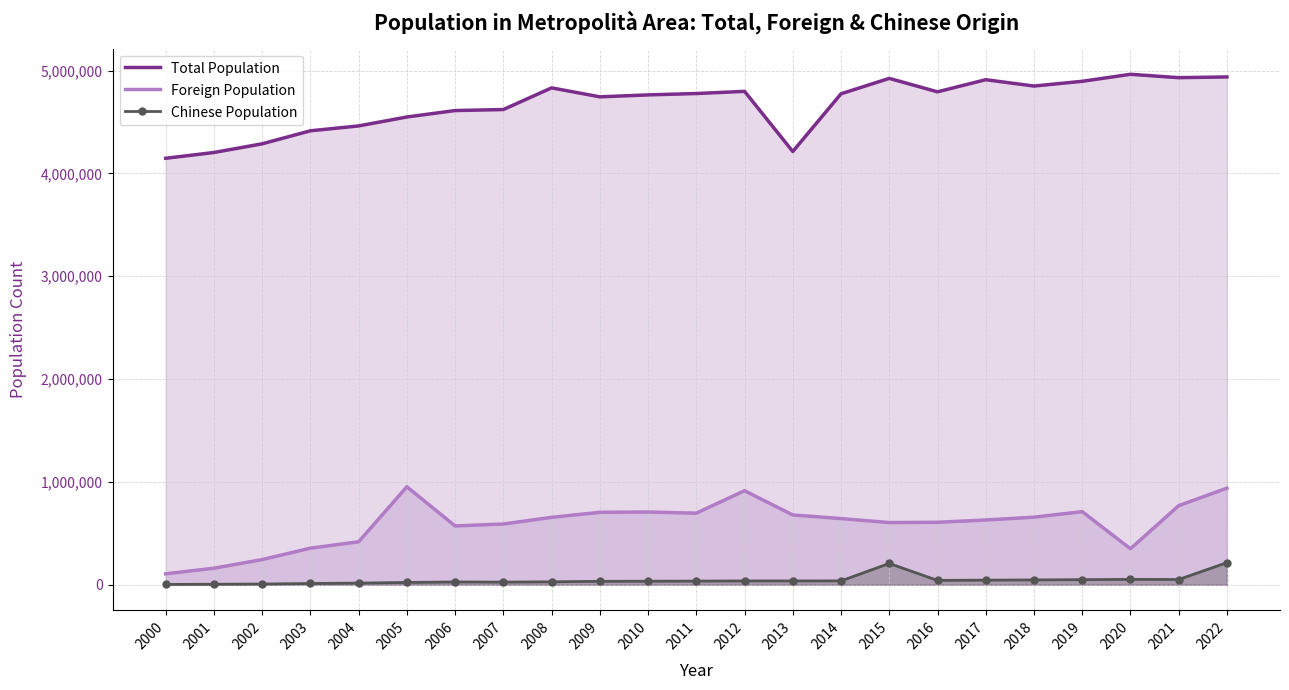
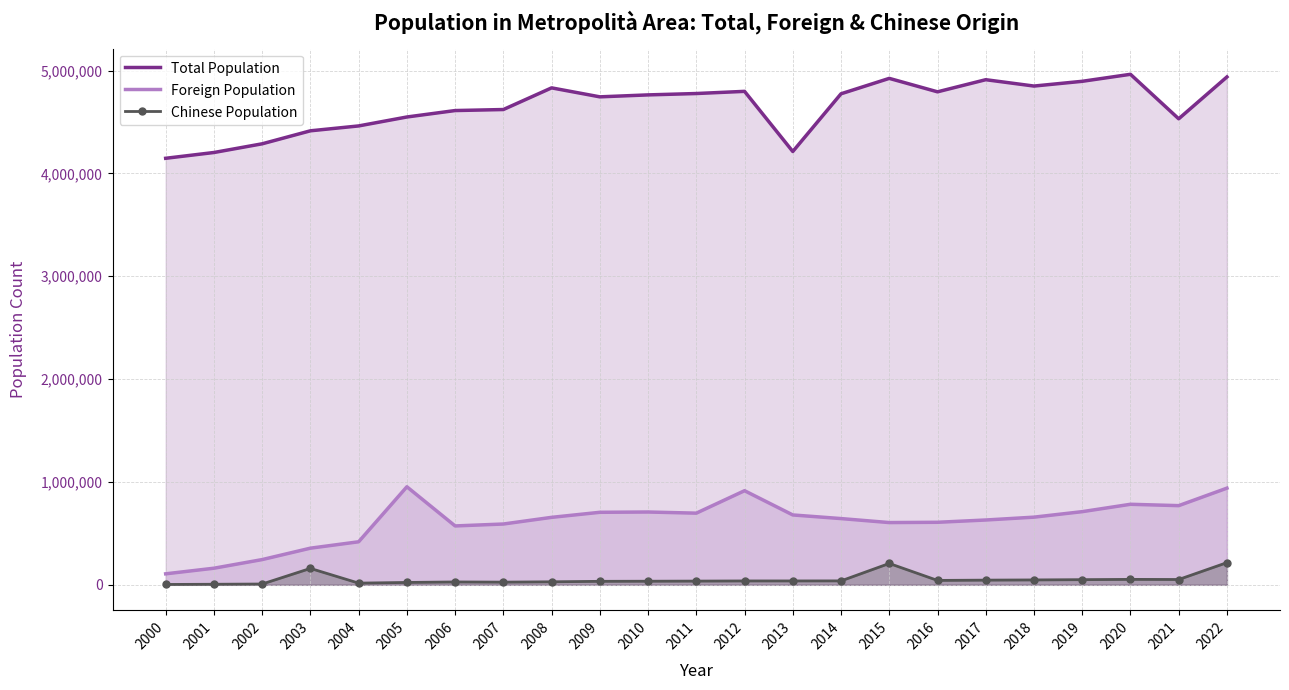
Chinese Population, 2003: 10,000 -> 160,000
Foreign Population, 2020: 350,000 -> 780,000
Total Population, 2021: 4,930,000 -> 4,530,000
